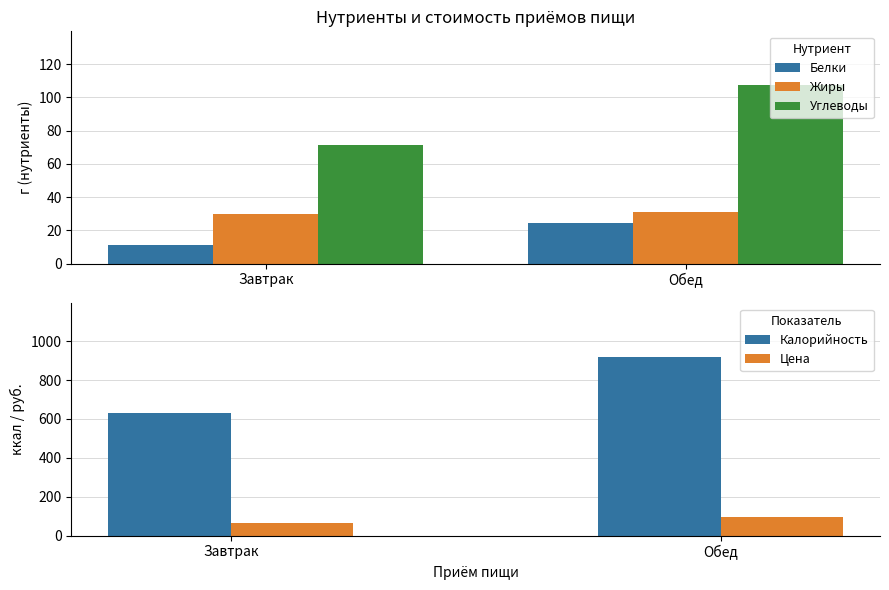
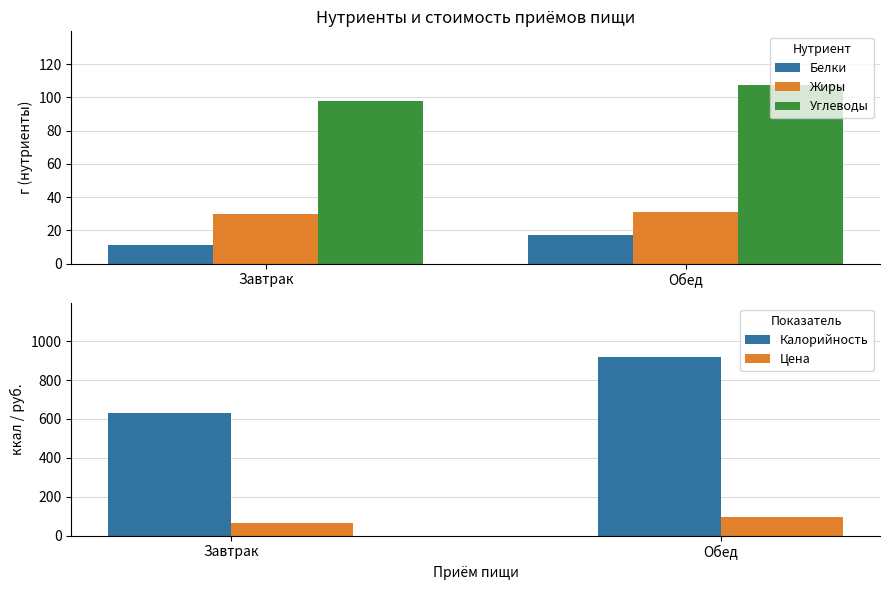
Нутриенты и стоимость приёмов пищи, Углеводы, Завтрак: 72 -> 98
Нутриенты и стоимость приёмов пищи, Белки, Обед: 24 -> 17
